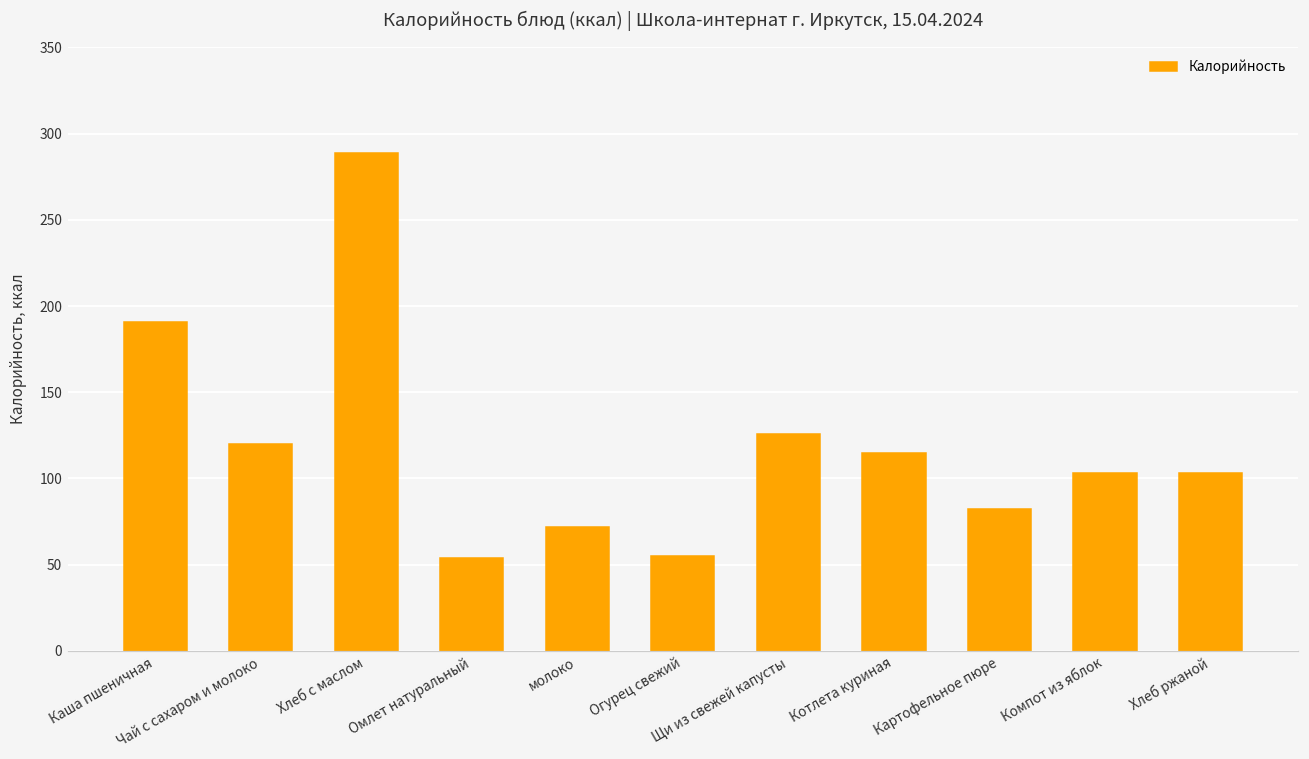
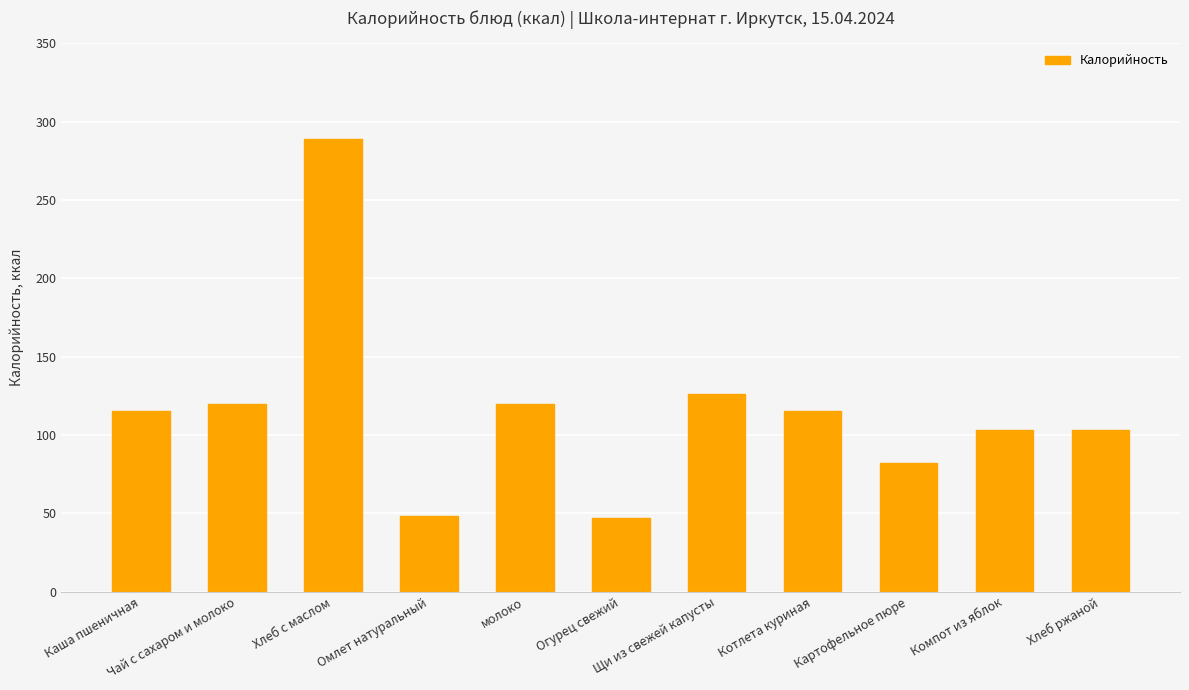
Каша пшеничная: 191 -> 115
Омлет натуральный: 54 -> 48
молоко: 72 -> 120
Огурец свежий: 55 -> 47
